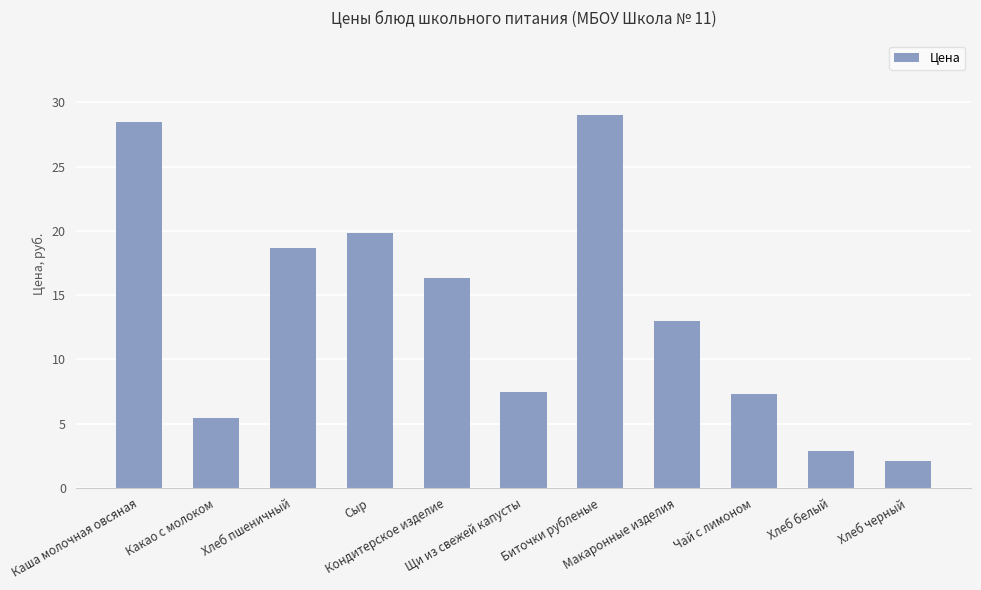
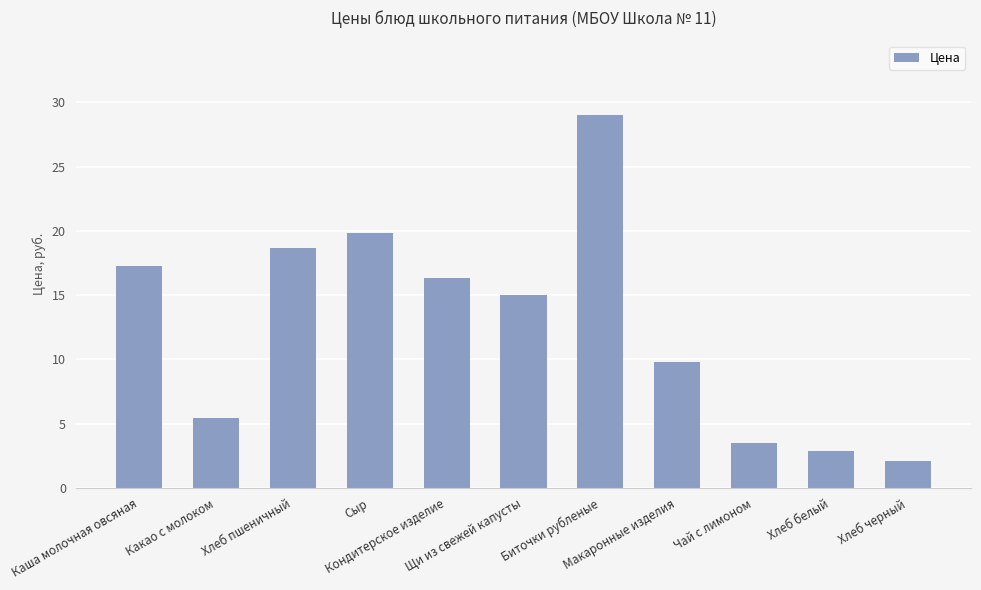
Каша молочная овсяная: 28.5 -> 17.3
Щи из свежей капусты: 7.5 -> 15.0
Макаронные изделия: 13.0 -> 9.8
Чай с лимоном: 7.3 -> 3.5
